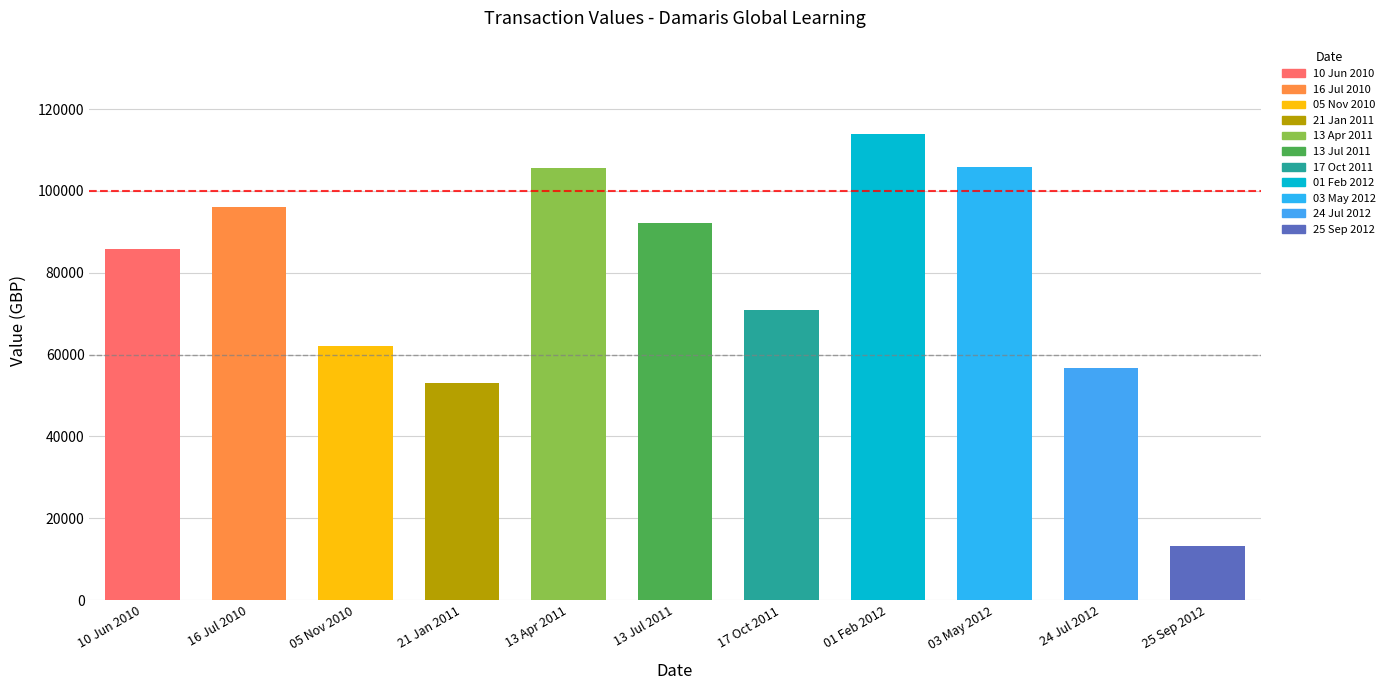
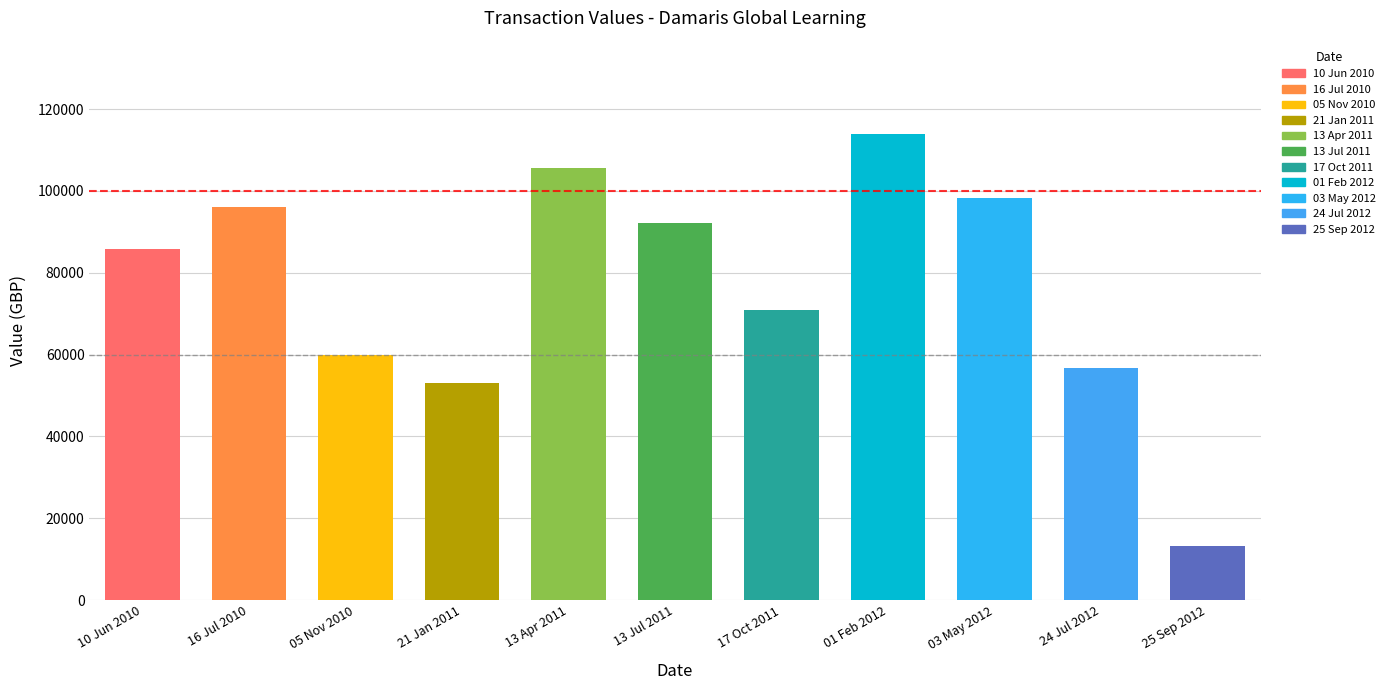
05 Nov 2010: 62000 -> 60000
03 May 2012: 106000 -> 98000
